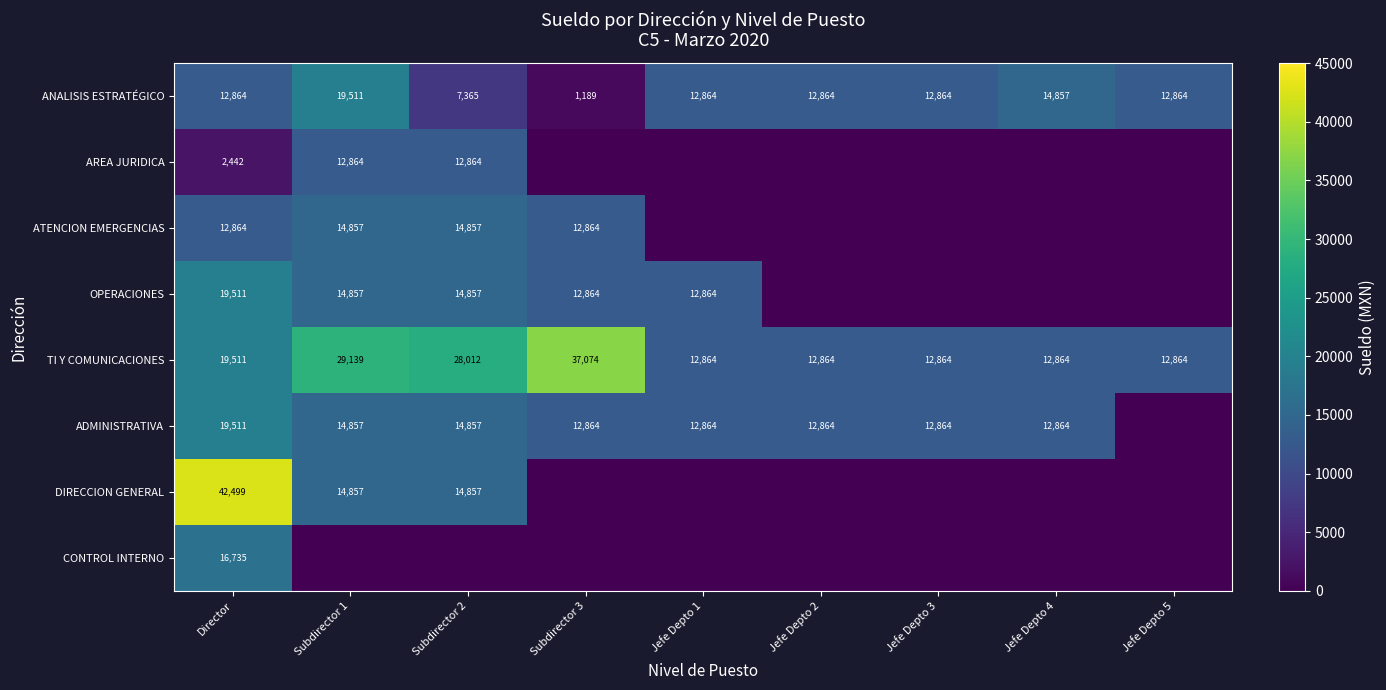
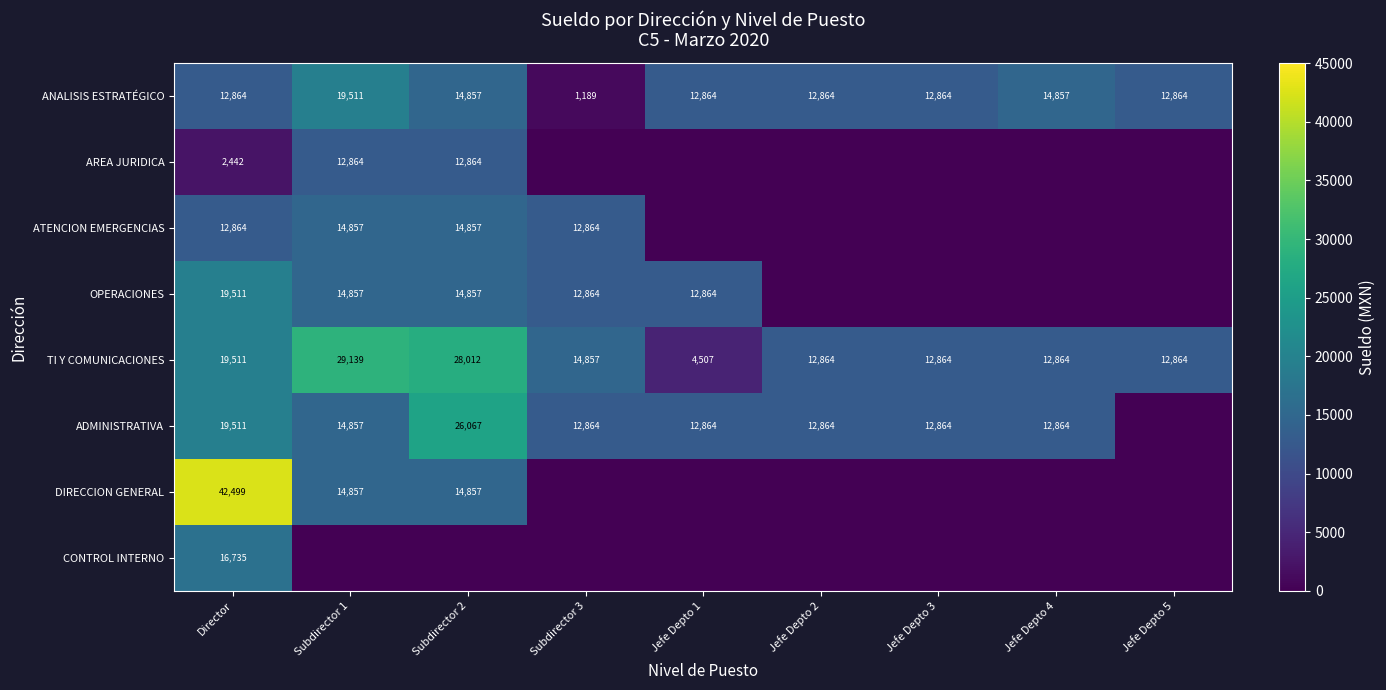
ANALISIS ESTRATÉGICO, Subdirector 2: 7,365 -> 14,857
TI Y COMUNICACIONES, Subdirector 3: 37,074 -> 14,857
TI Y COMUNICACIONES, Jefe Depto 1: 12,864 -> 4,507
ADMINISTRATIVA, Subdirector 2: 14,857 -> 26,067
